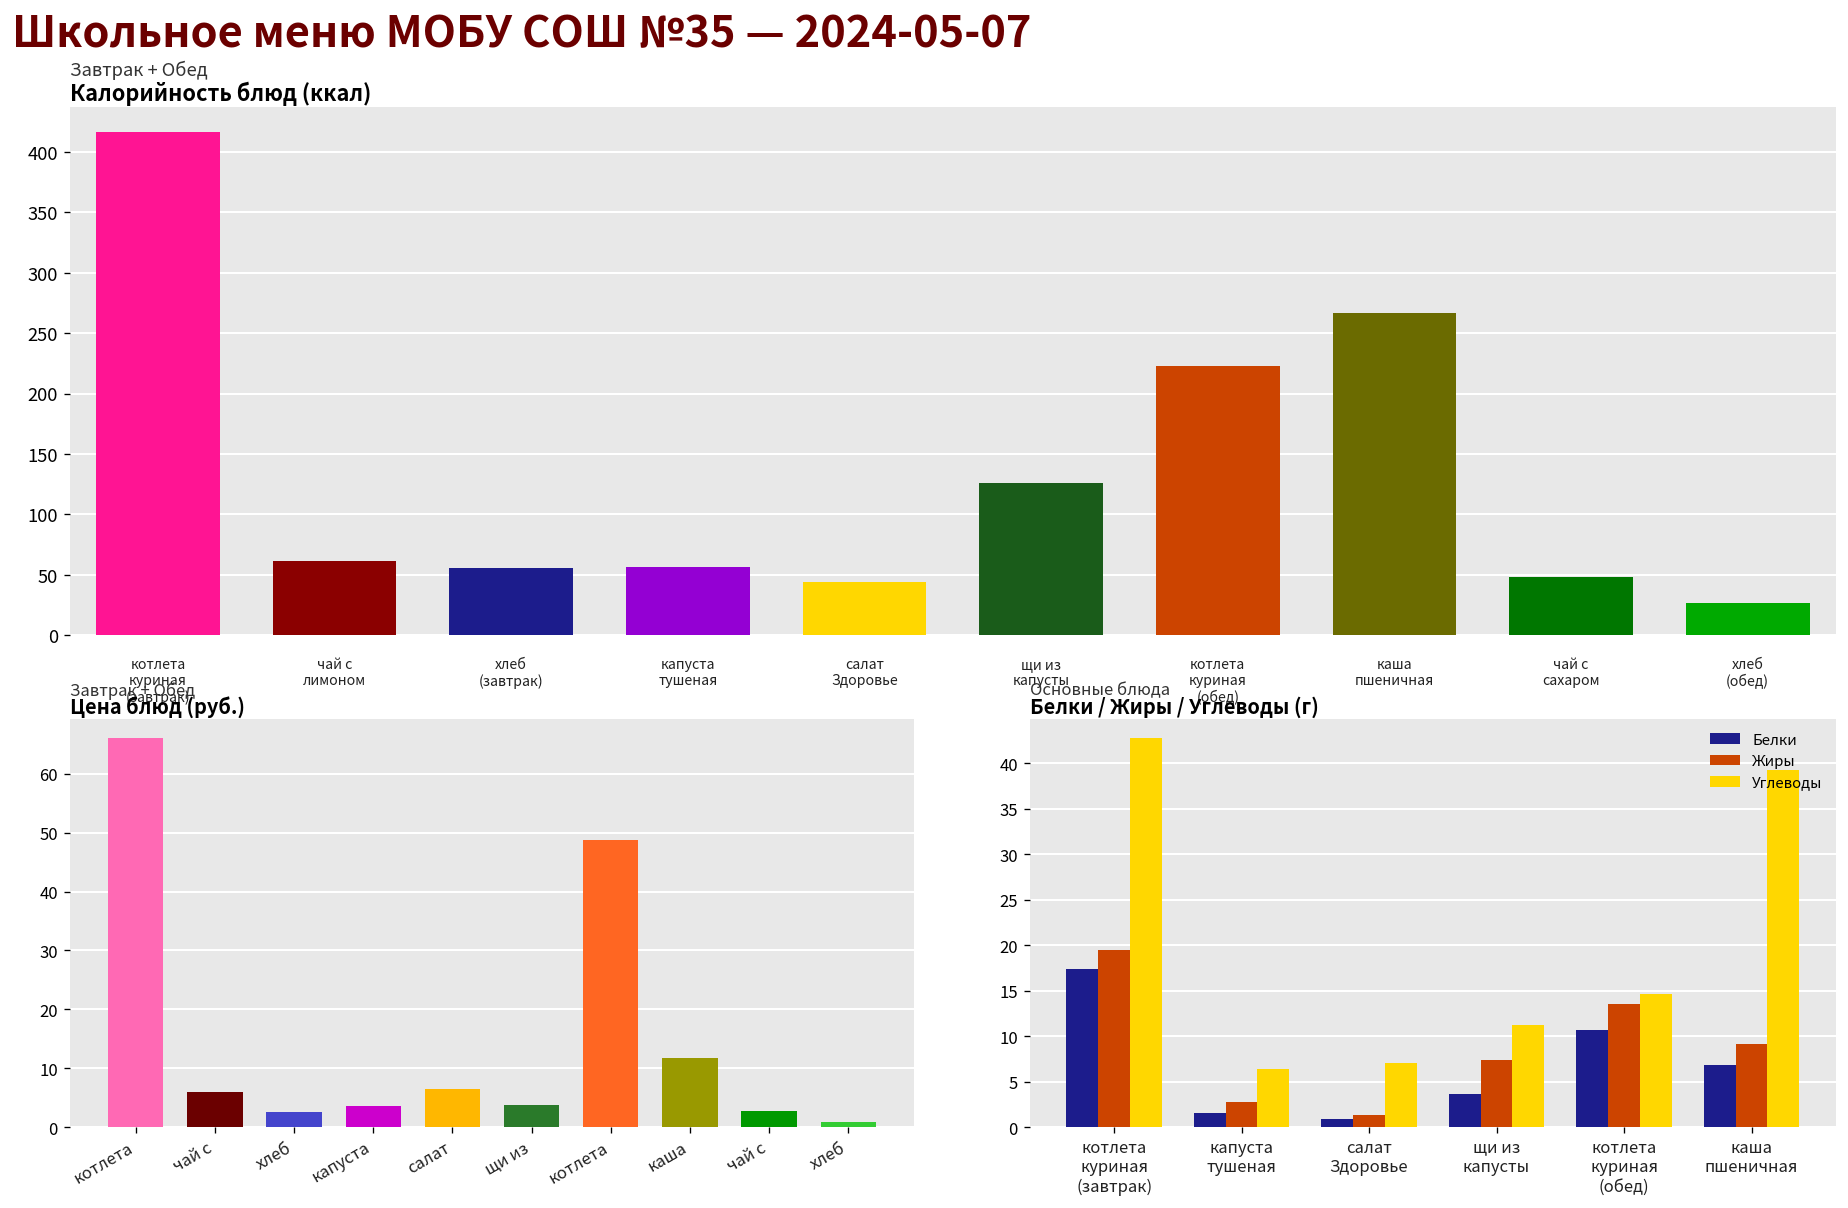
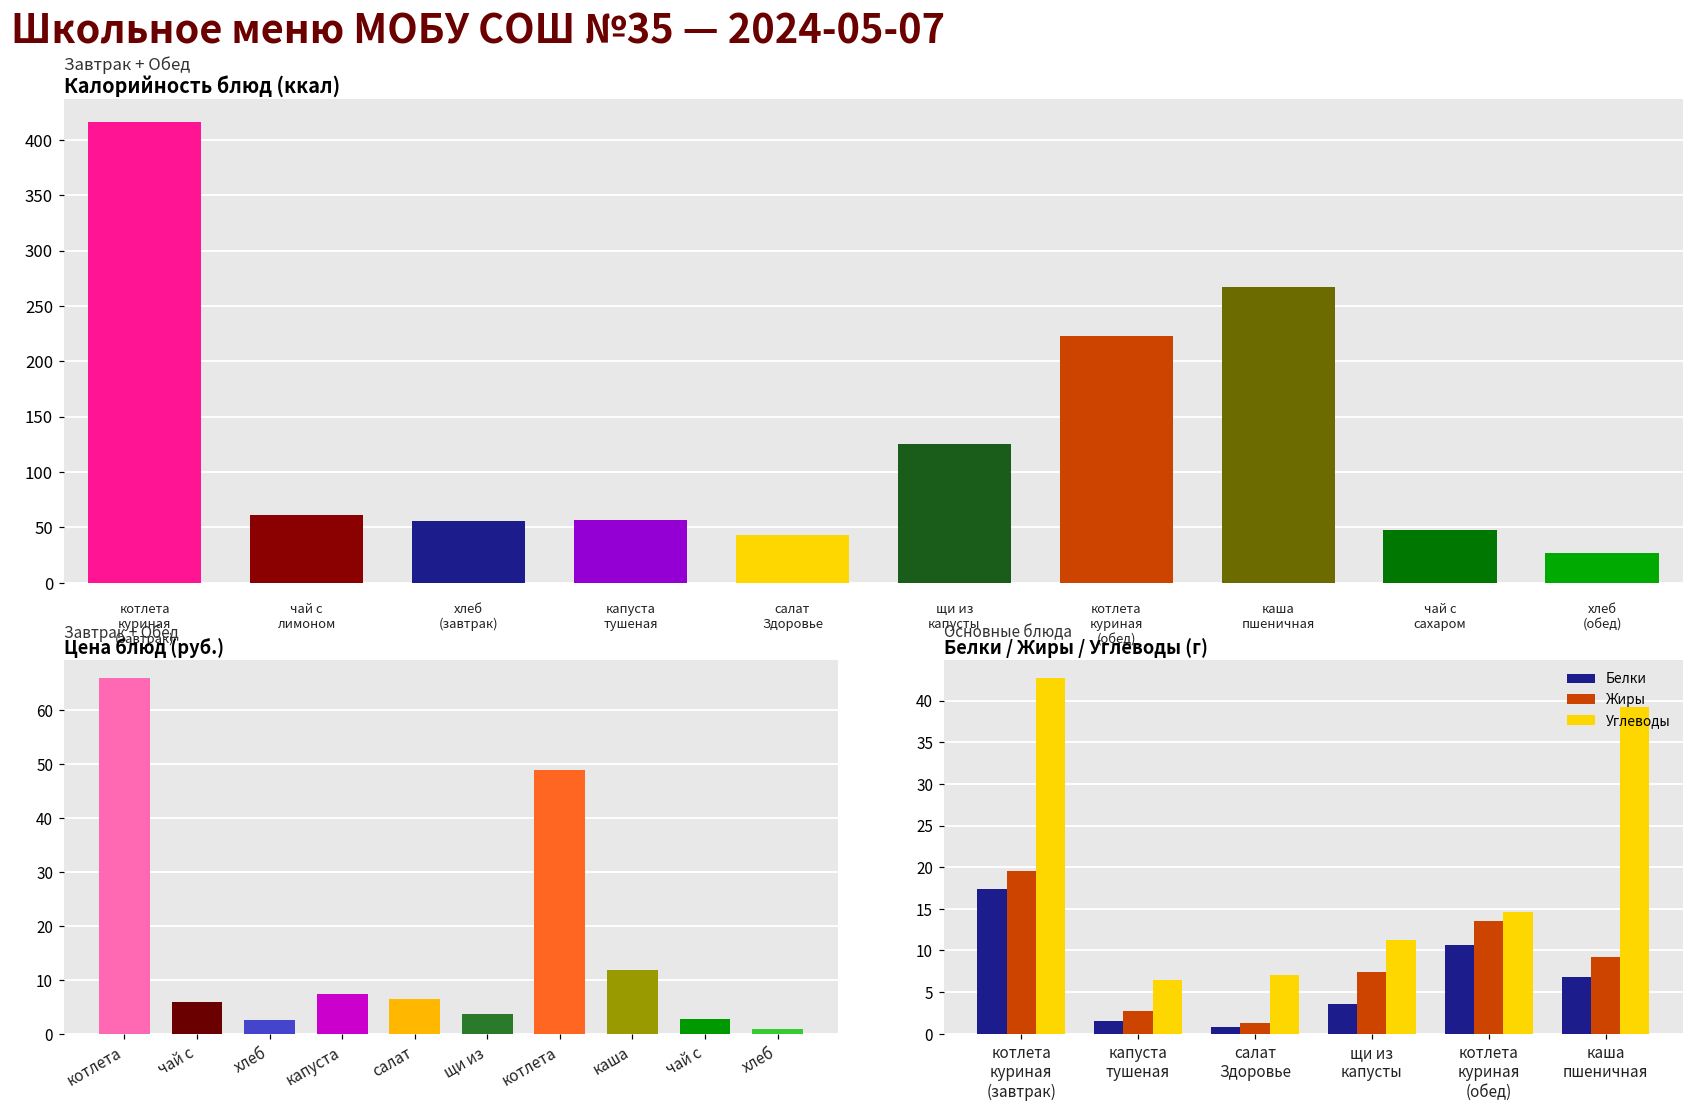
Цена блюд (руб.), капуста: 4 -> 7
